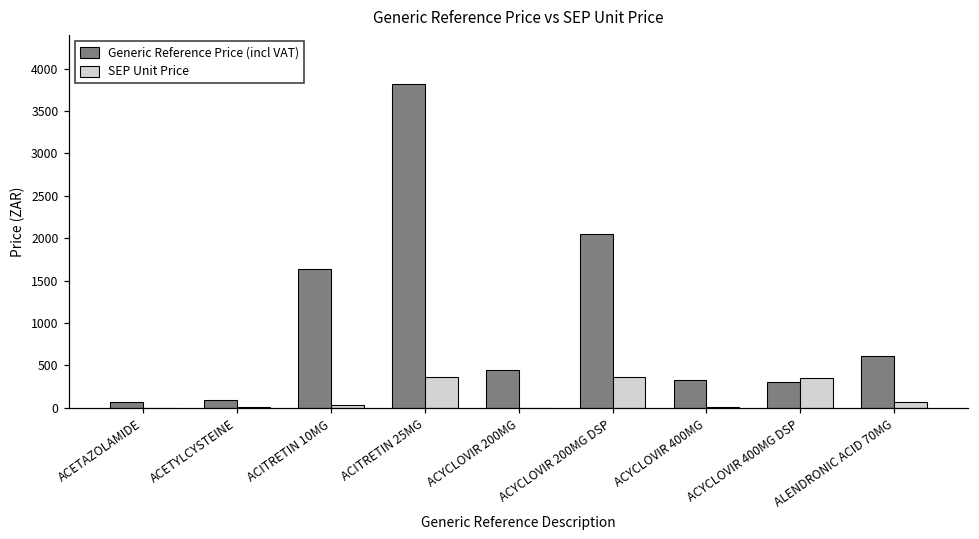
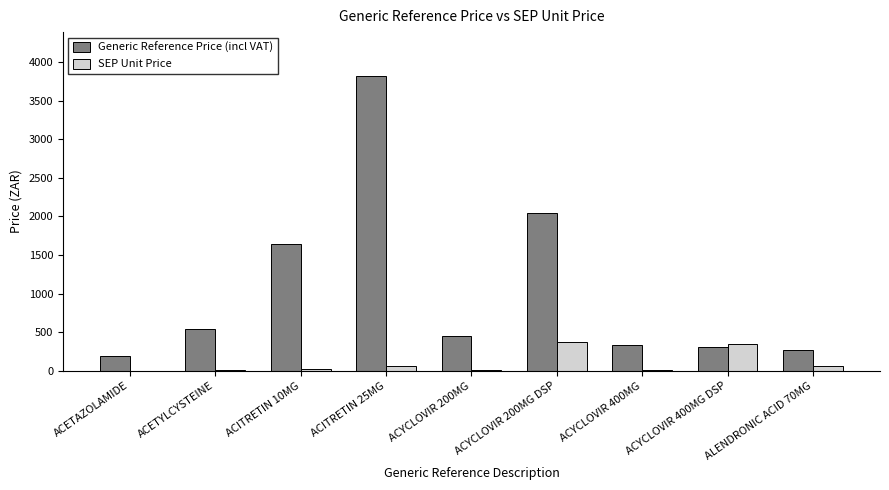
Generic Reference Price (incl VAT), ACETAZOLAMIDE: 100 -> 200
Generic Reference Price (incl VAT), ACETYLCYSTEINE: 100 -> 500
SEP Unit Price, ACITRETIN 25MG: 400 -> 100
Generic Reference Price (incl VAT), ALENDRONIC ACID 70MG: 600 -> 300
